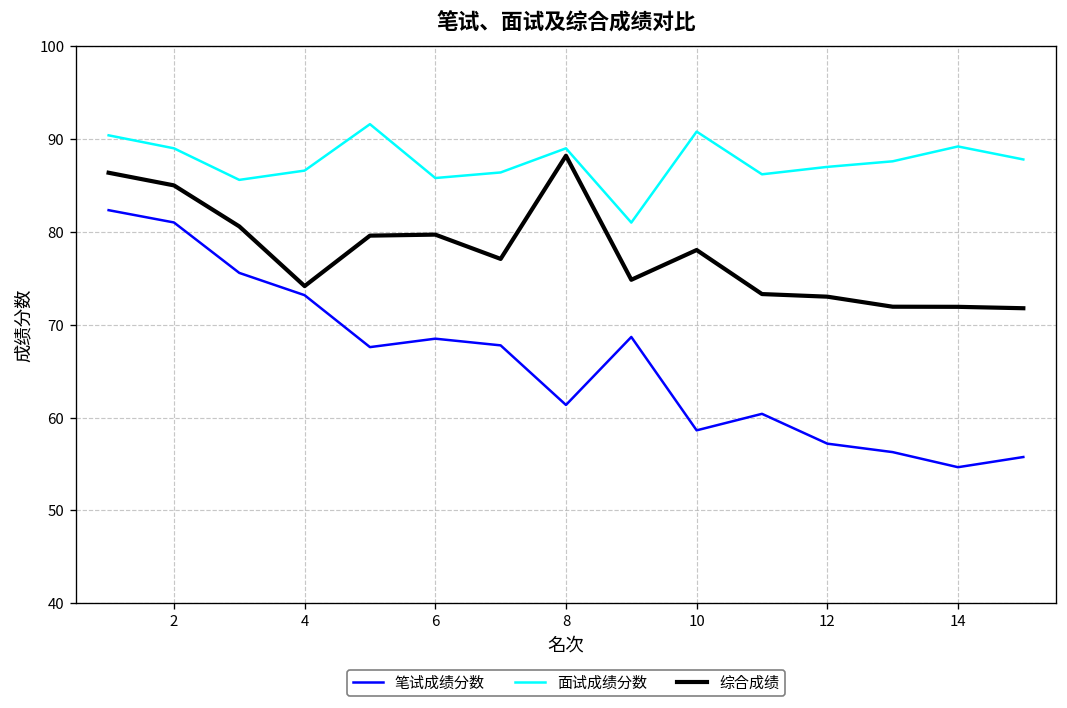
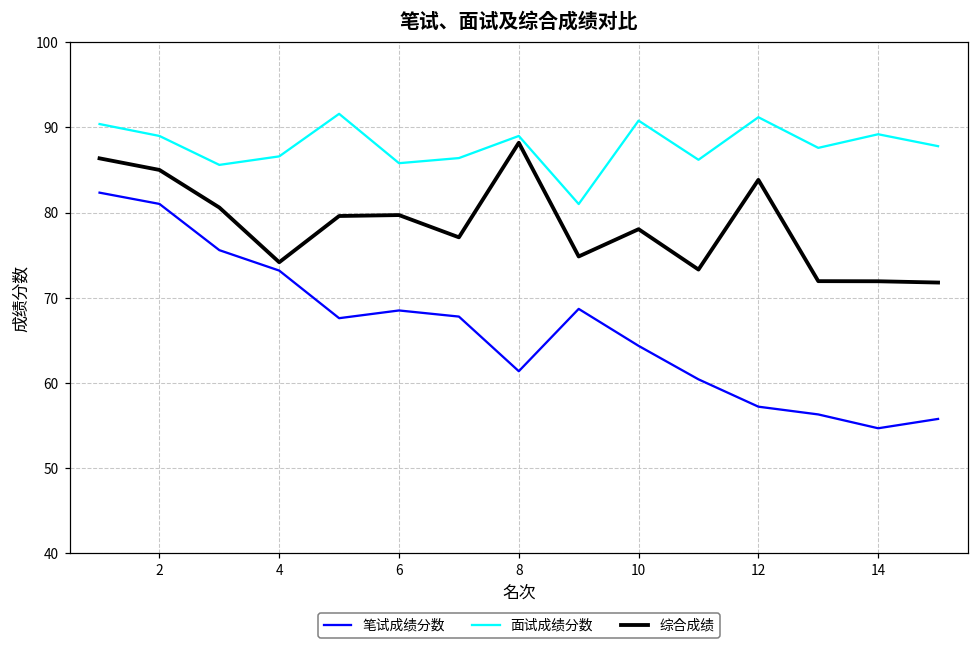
笔试成绩分数, 10: 59 -> 64
面试成绩分数, 12: 87 -> 91
综合成绩, 12: 73 -> 84
